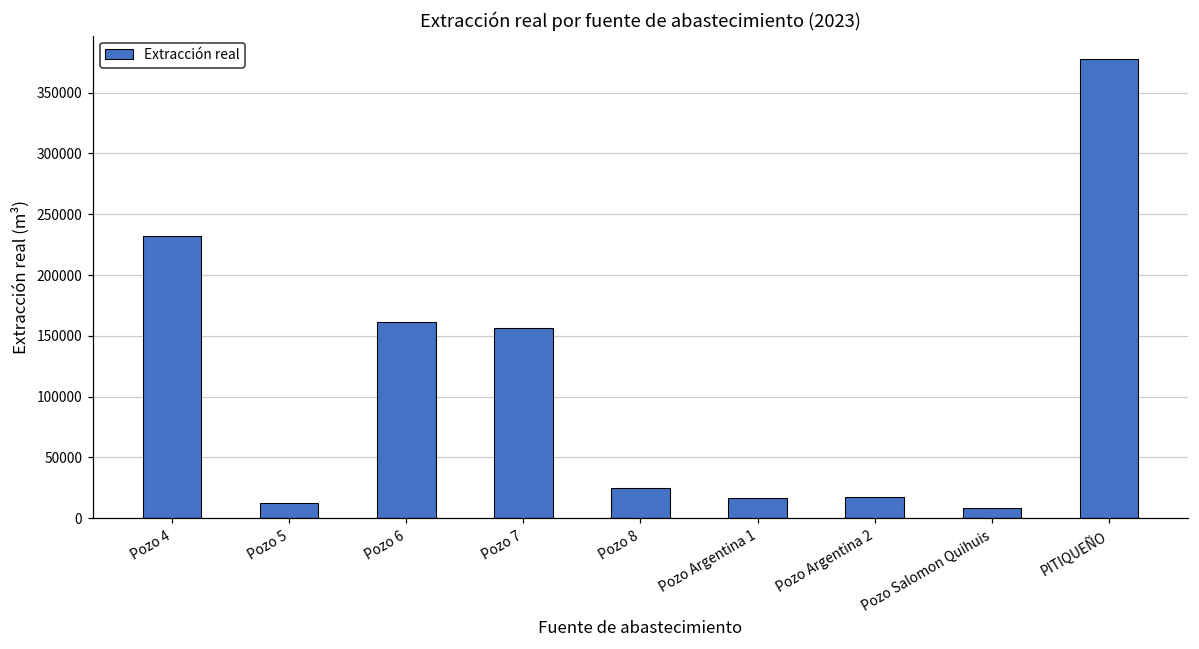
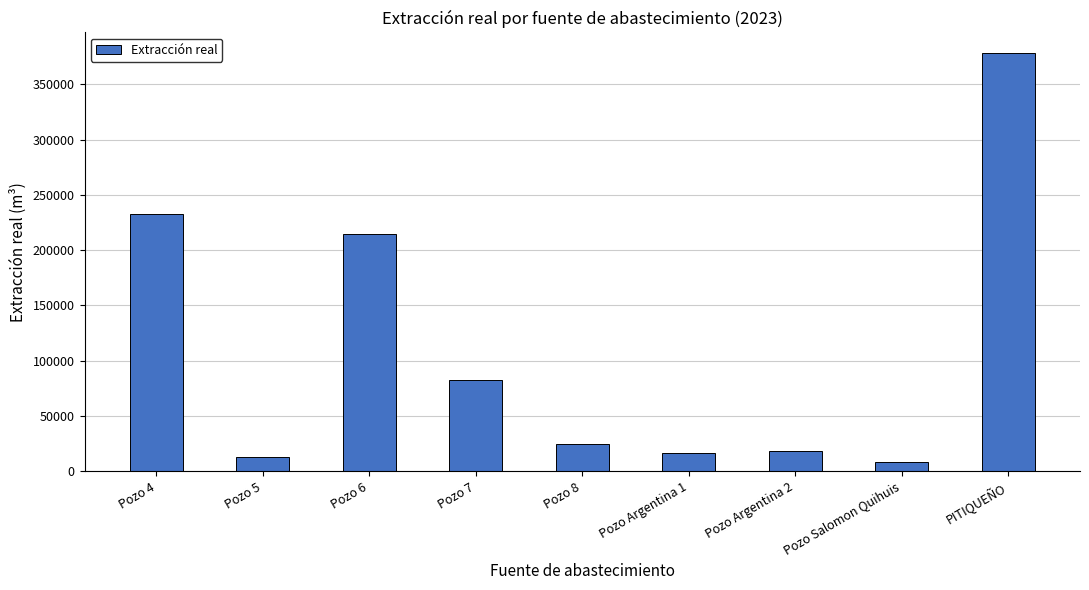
Pozo 6: 161000 -> 215000
Pozo 7: 157000 -> 82000
